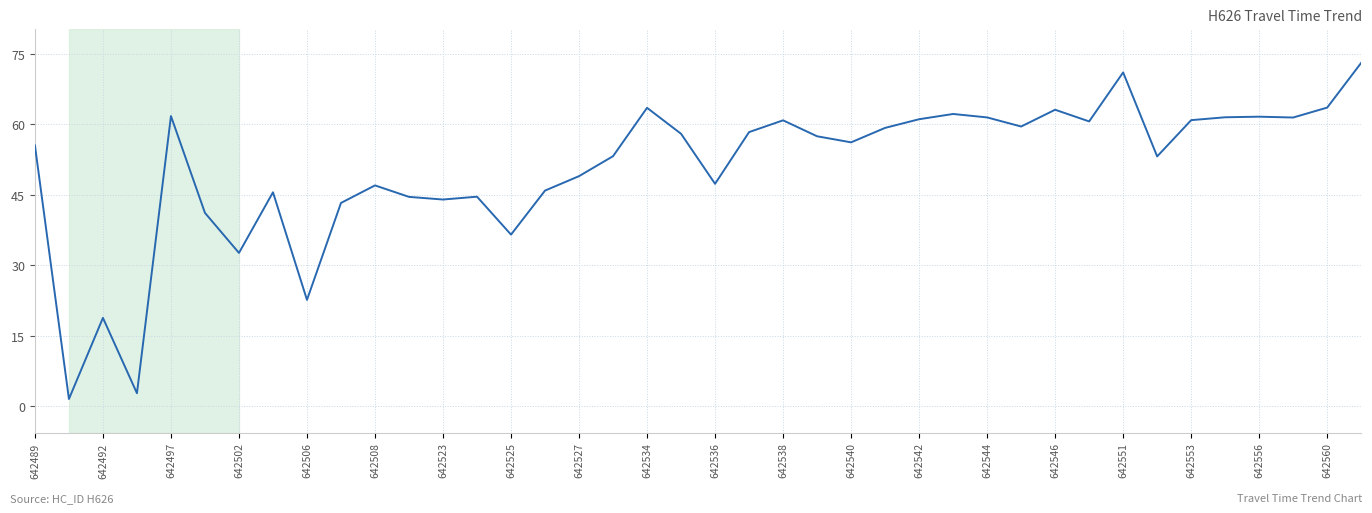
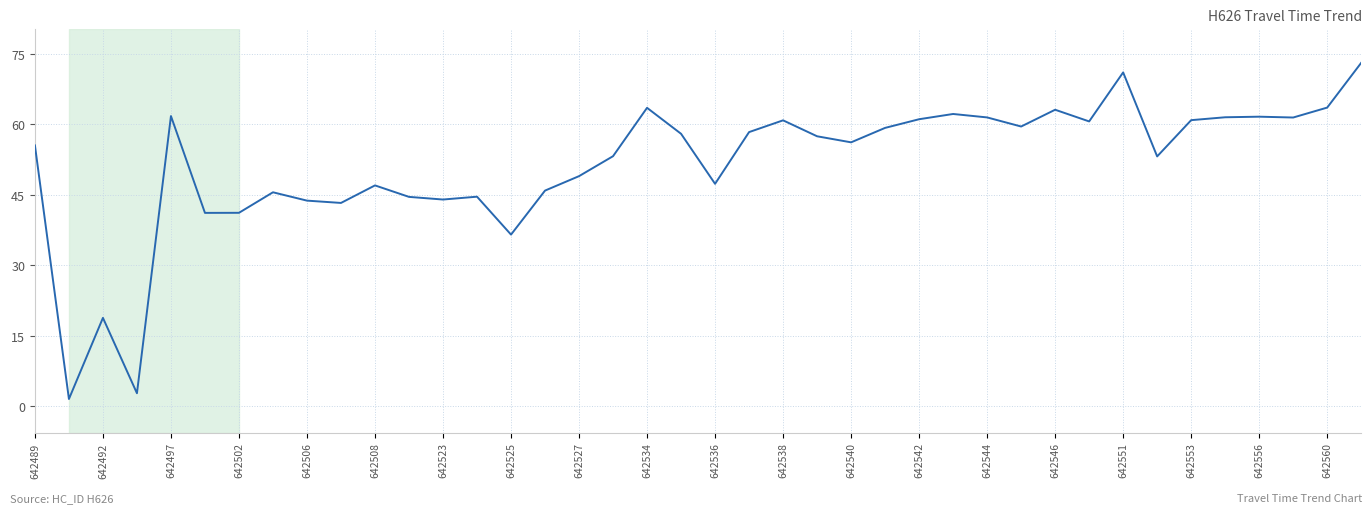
642502: 33 -> 41
642506: 23 -> 44
